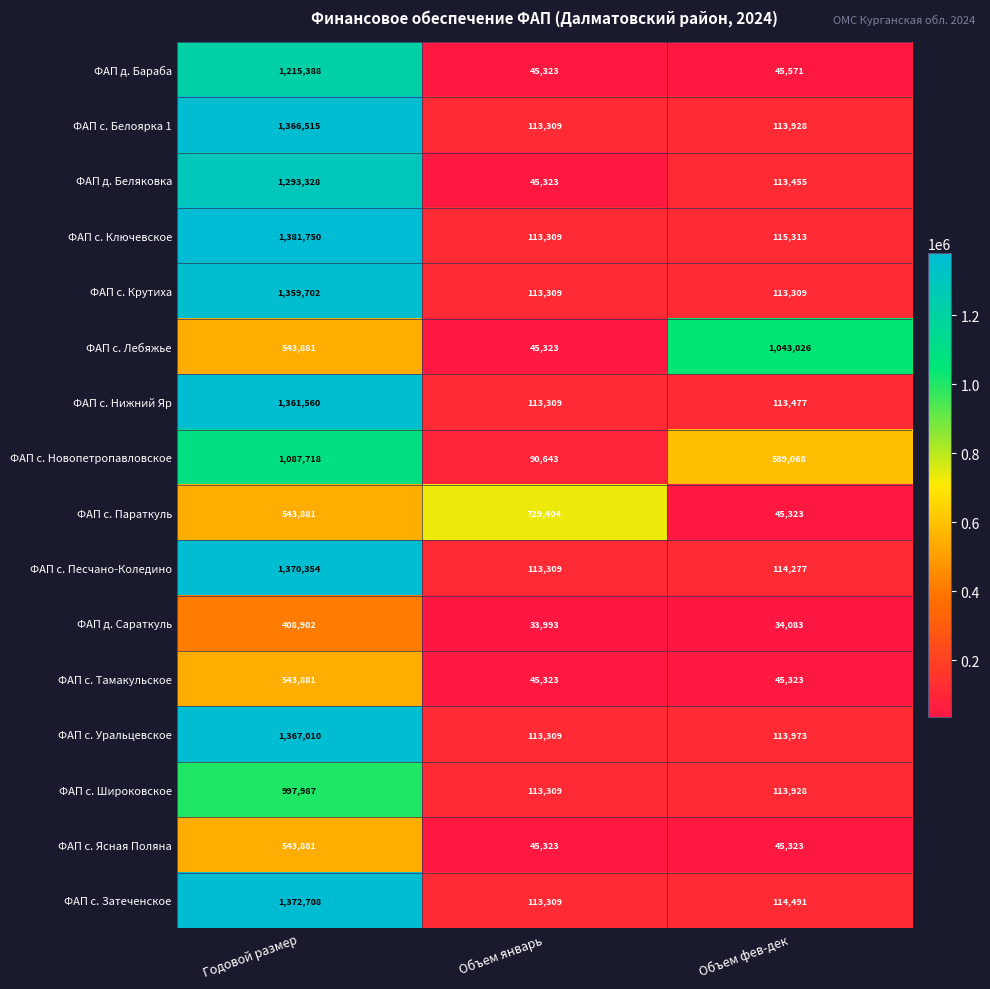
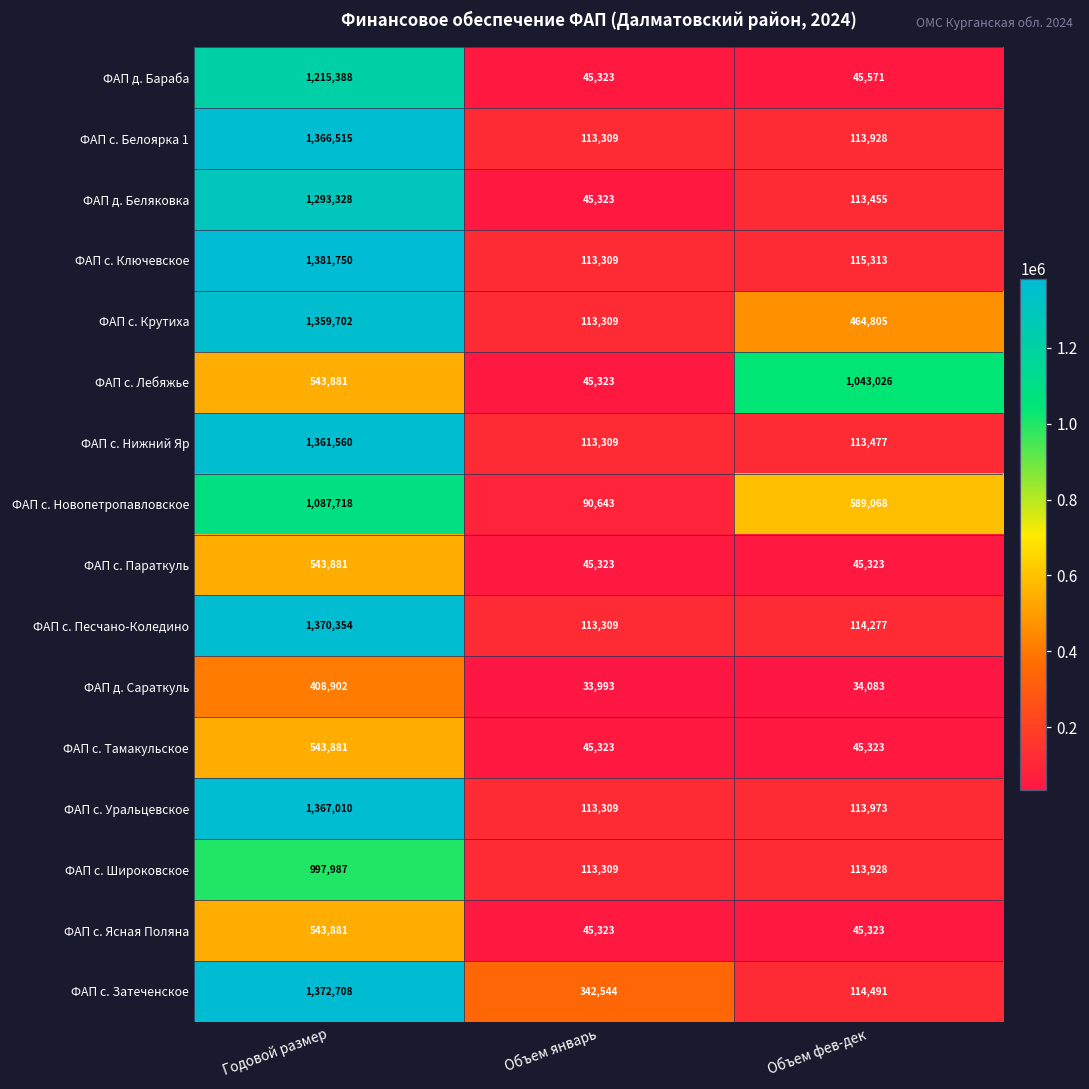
ФАП с. Крутиха, Объем фев-дек: 113,309 -> 464,805
ФАП с. Параткуль, Объем январь: 729,404 -> 45,323
ФАП с. Затеченское, Объем январь: 113,309 -> 342,544
